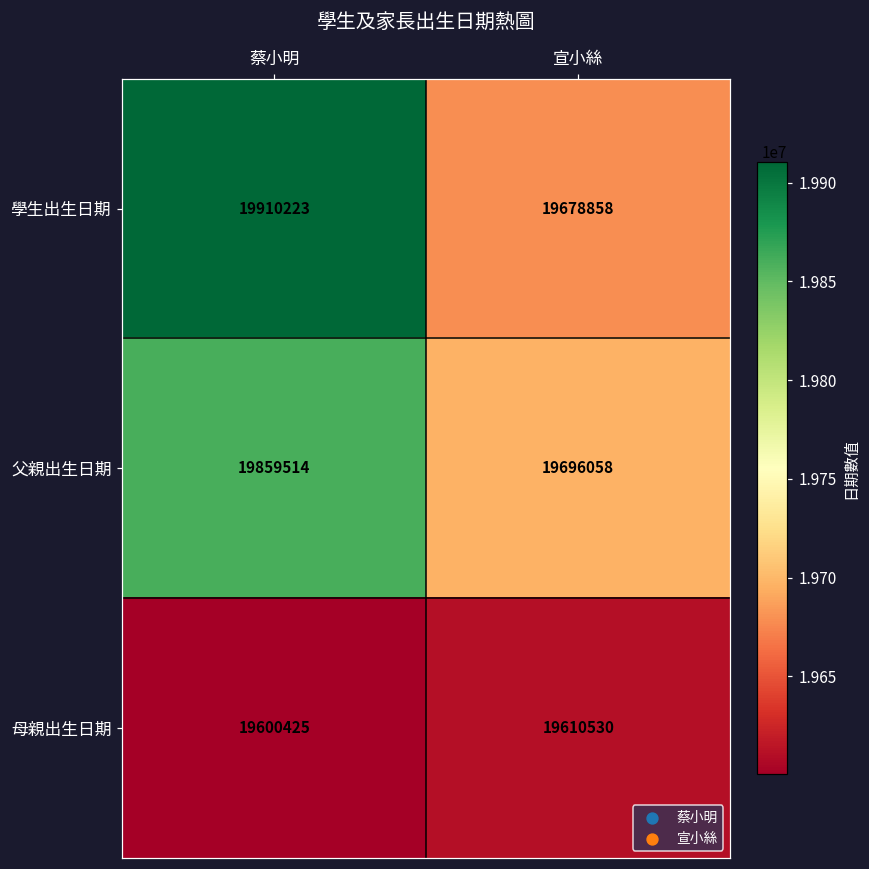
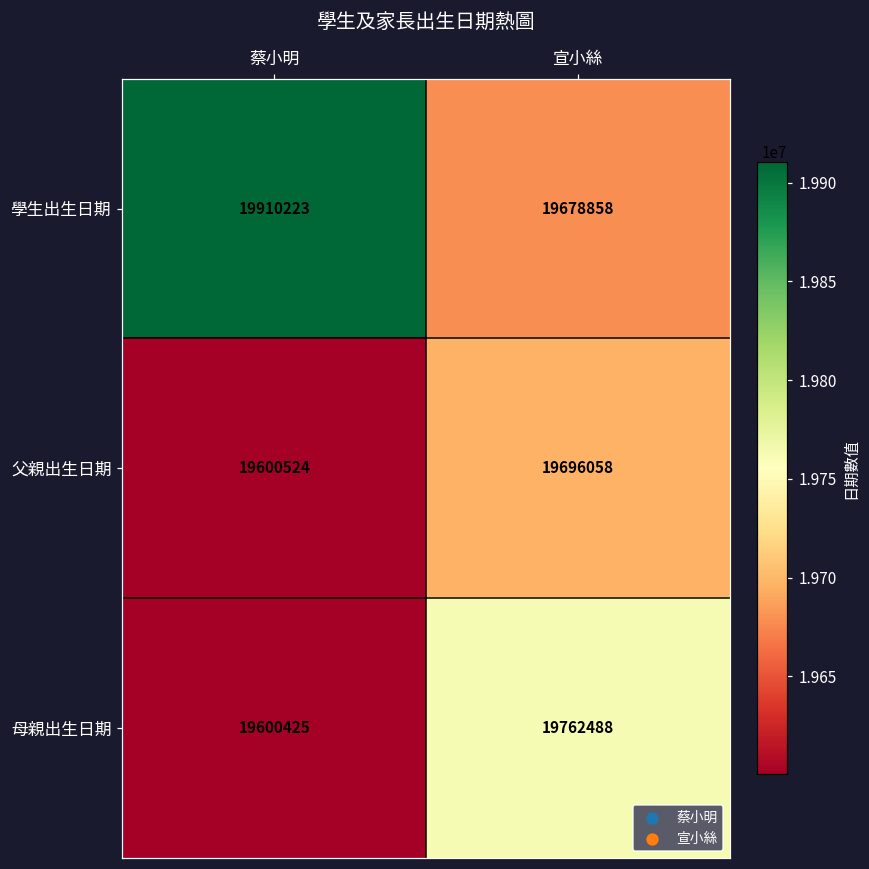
父親出生日期, 蔡小明: 19859514 -> 19600524
母親出生日期, 宣小絲: 19610530 -> 19762488
